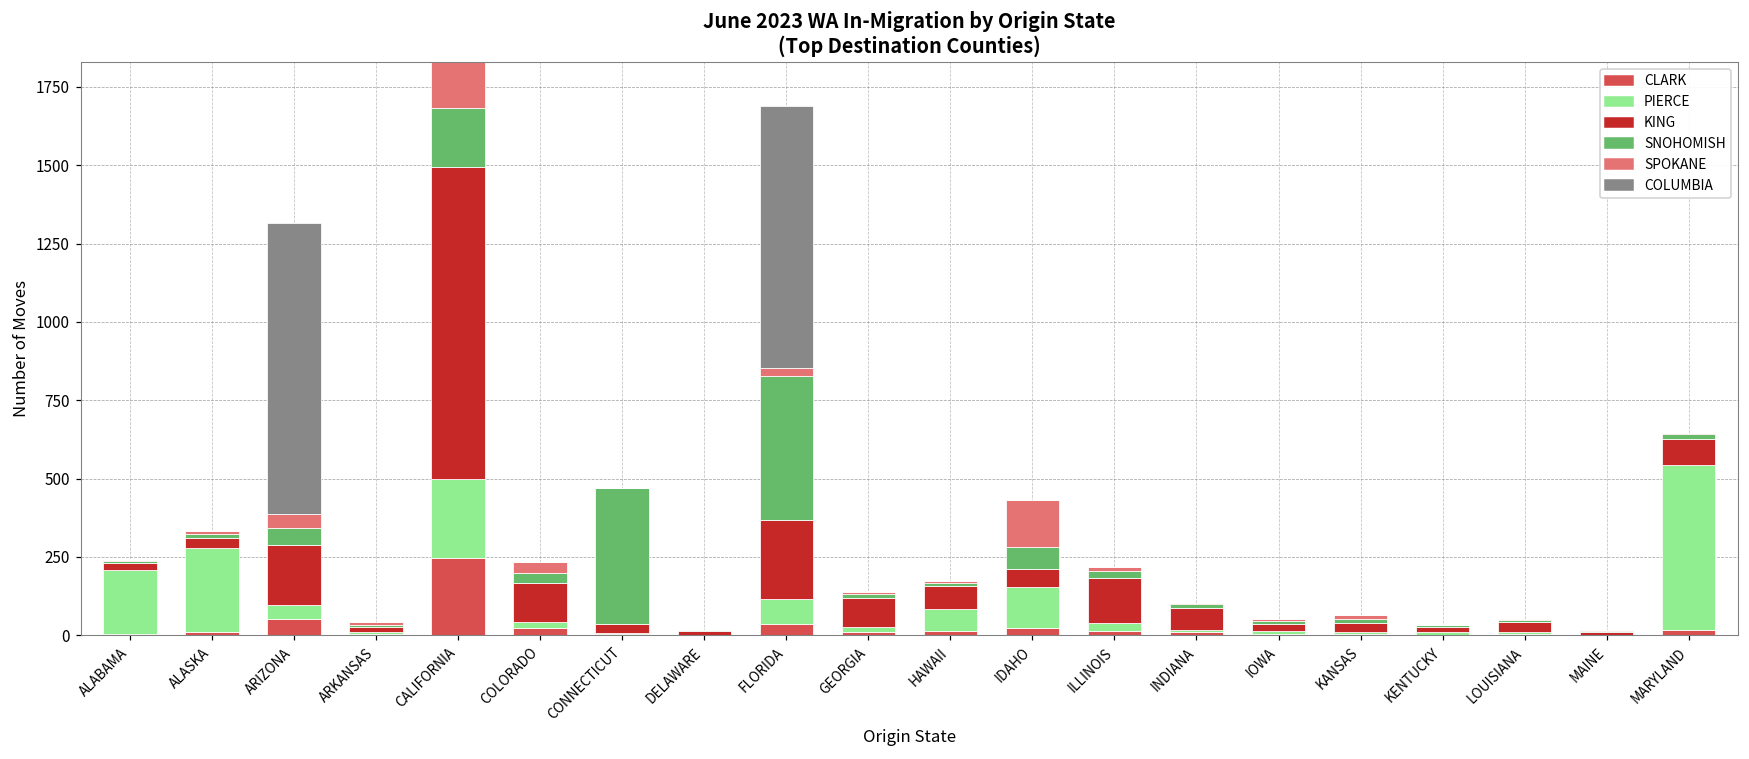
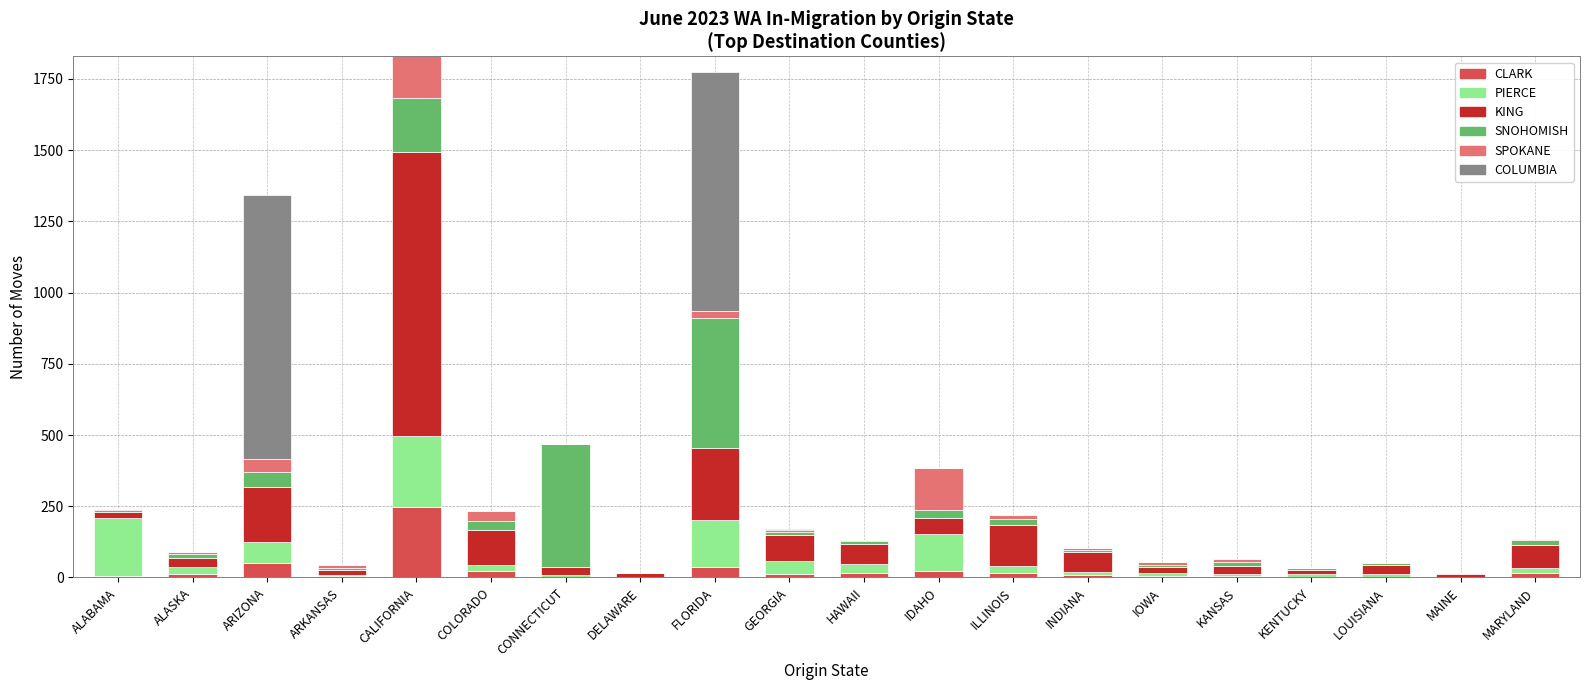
PIERCE, ALASKA: 270 -> 30
PIERCE, ARIZONA: 40 -> 70
PIERCE, FLORIDA: 80 -> 170
PIERCE, GEORGIA: 20 -> 50
PIERCE, HAWAII: 70 -> 30
SNOHOMISH, IDAHO: 70 -> 30
PIERCE, MARYLAND: 530 -> 20
